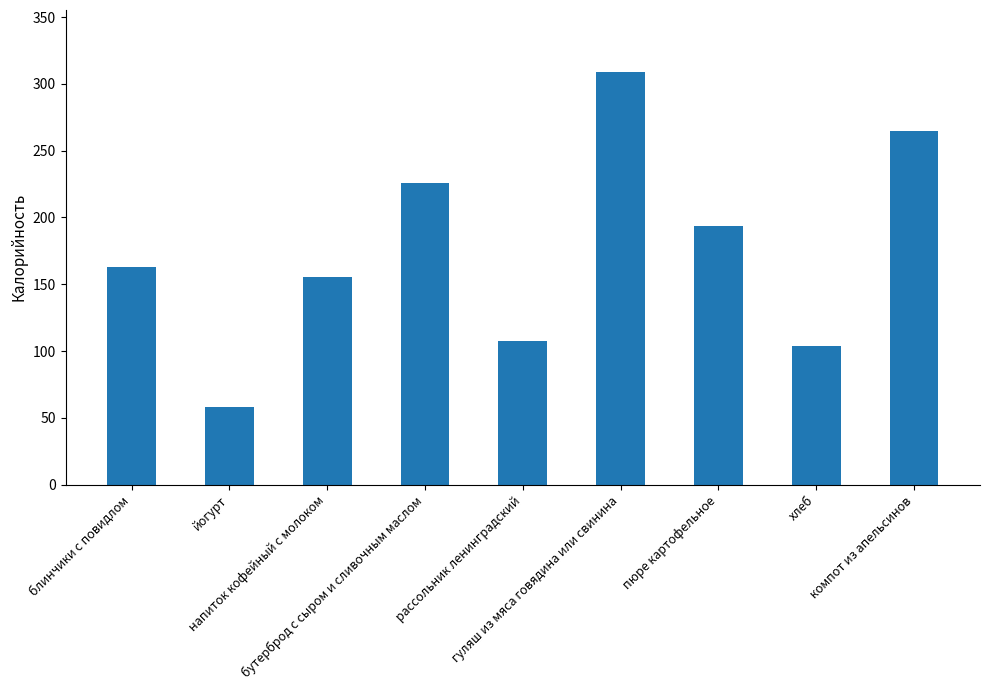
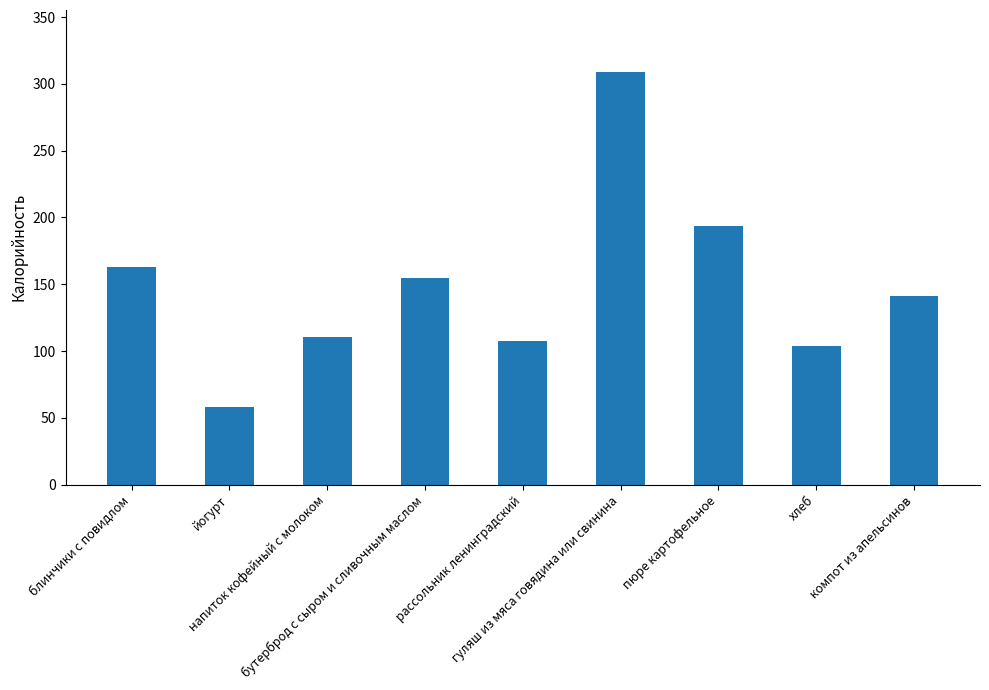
напиток кофейный с молоком: 155 -> 110
бутерброд с сыром и сливочным маслом: 226 -> 155
компот из апельсинов: 265 -> 141
